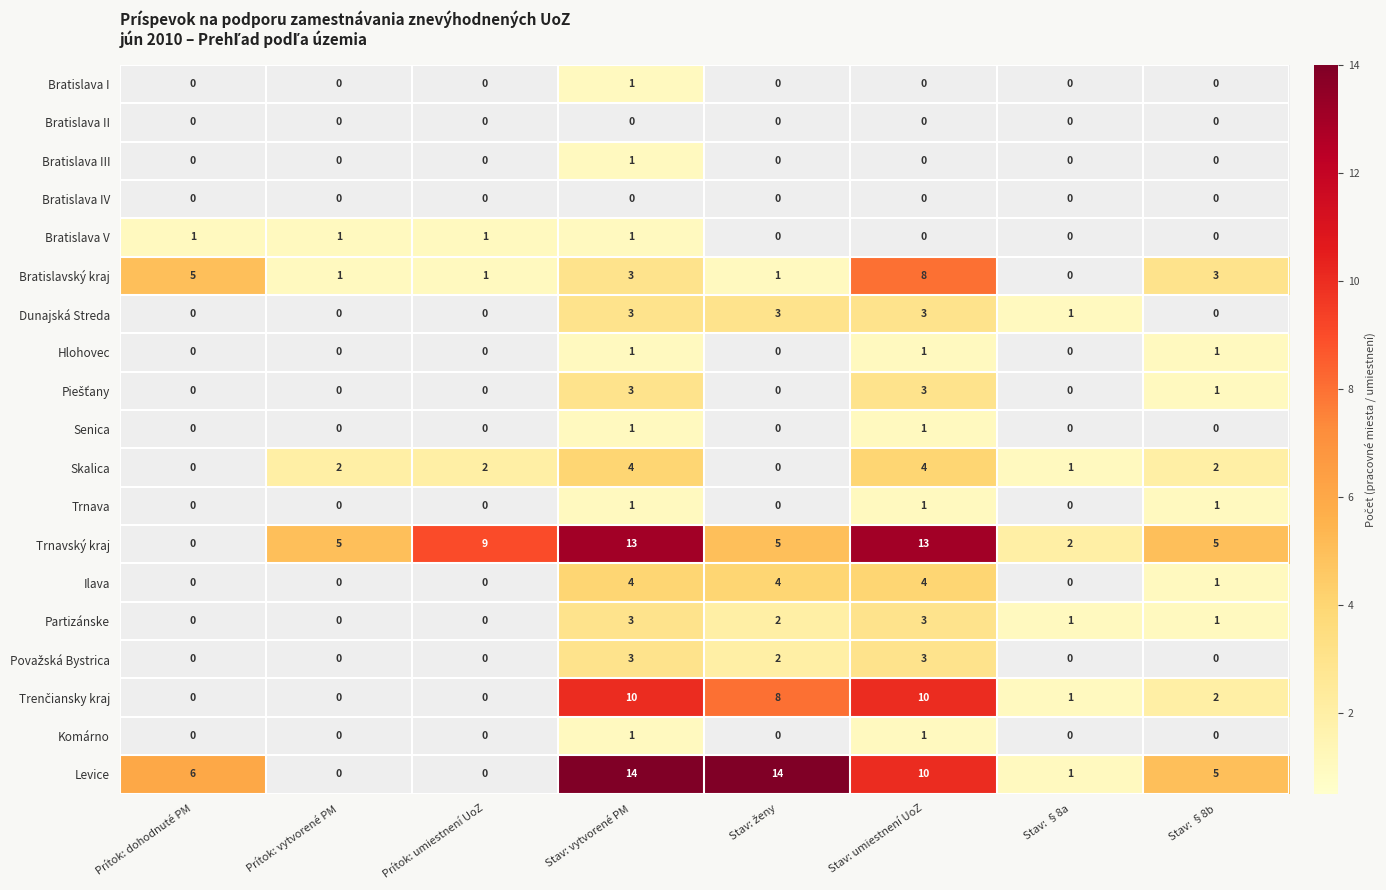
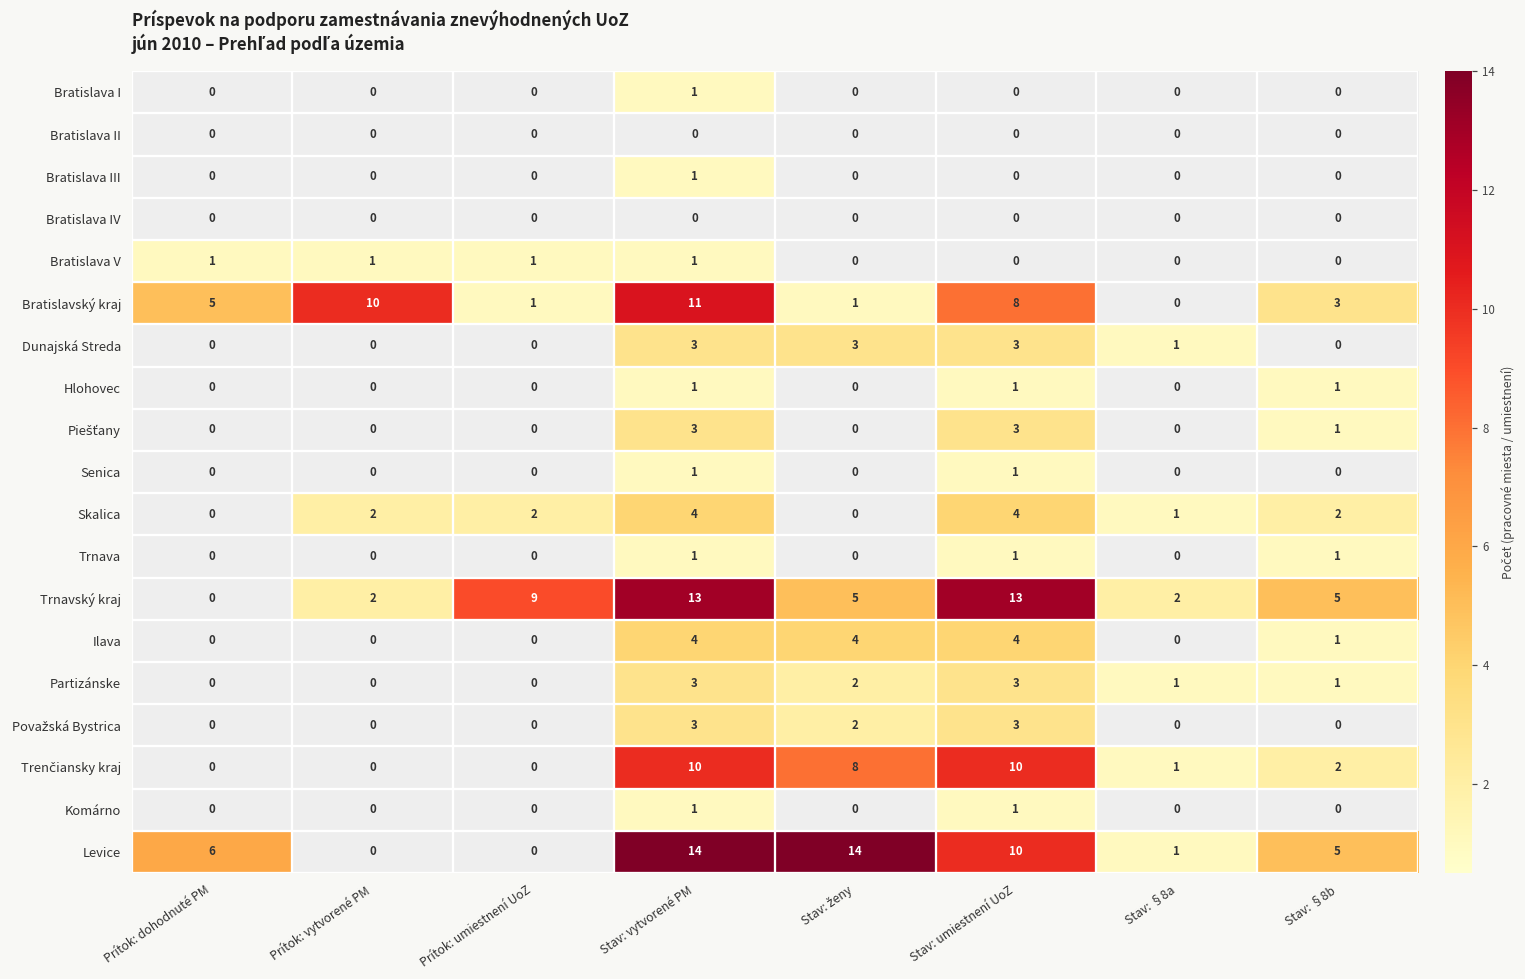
Bratislavský kraj, Prítok: vytvorené PM: 1 -> 10
Bratislavský kraj, Stav: vytvorené PM: 3 -> 11
Trnavský kraj, Prítok: vytvorené PM: 5 -> 2
